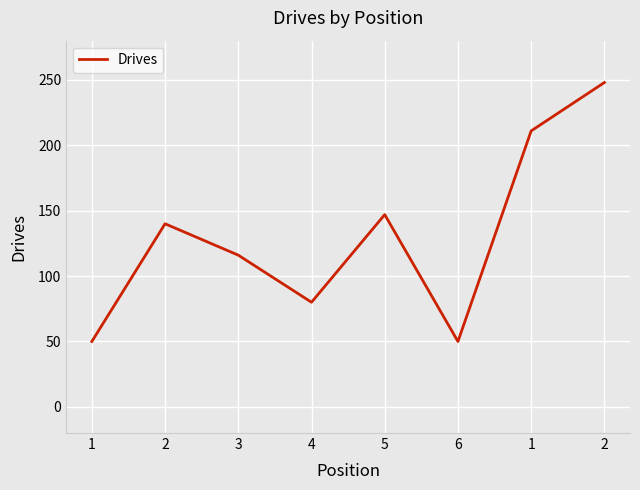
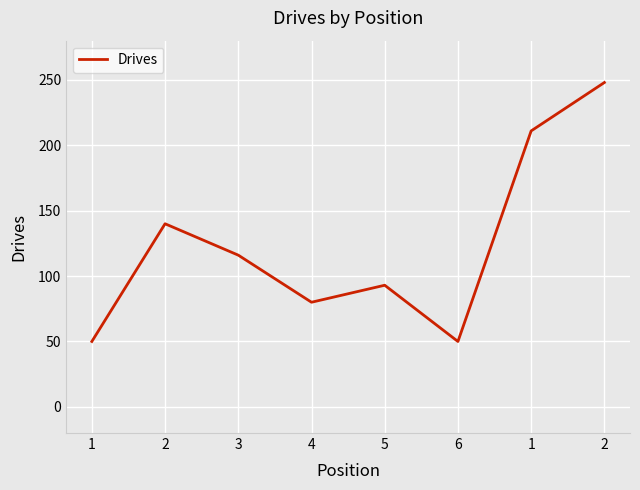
5: 147 -> 93
